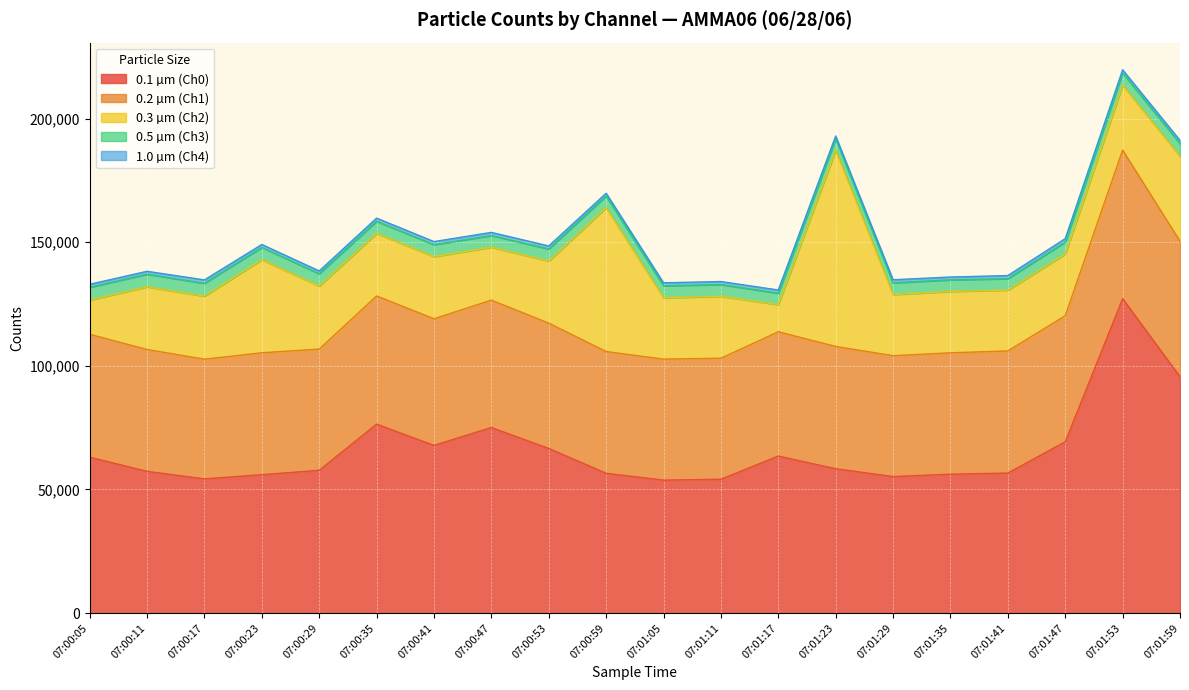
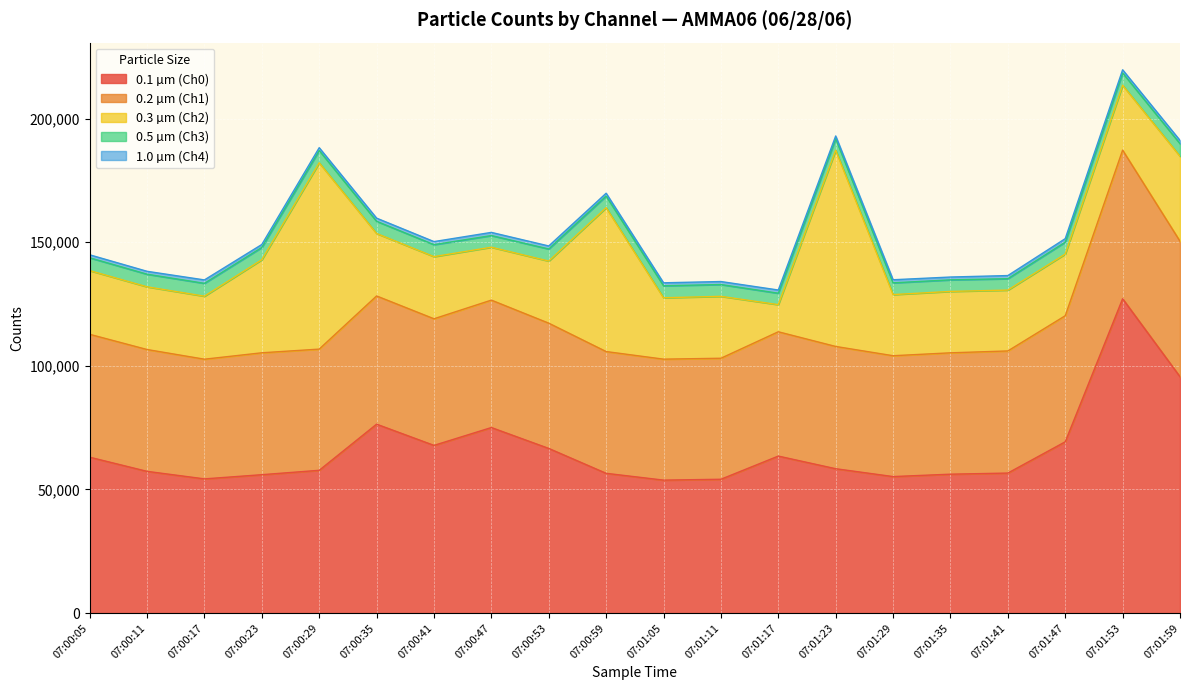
0.3 µm (Ch2), 07:00:05: 14,000 -> 26,000
0.3 µm (Ch2), 07:00:29: 26,000 -> 75,000
